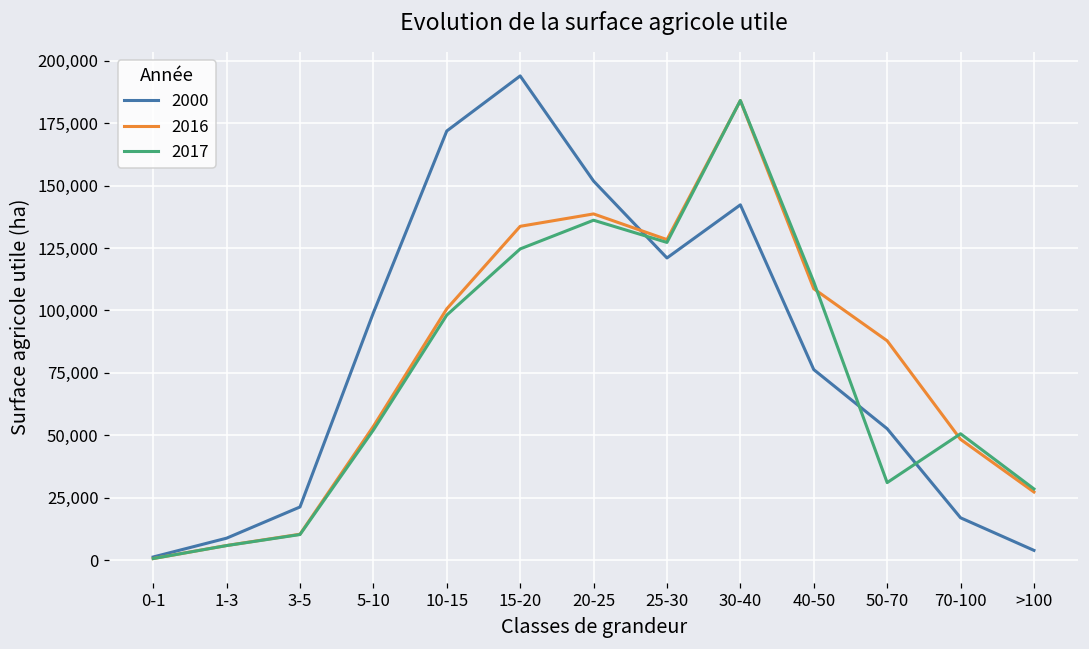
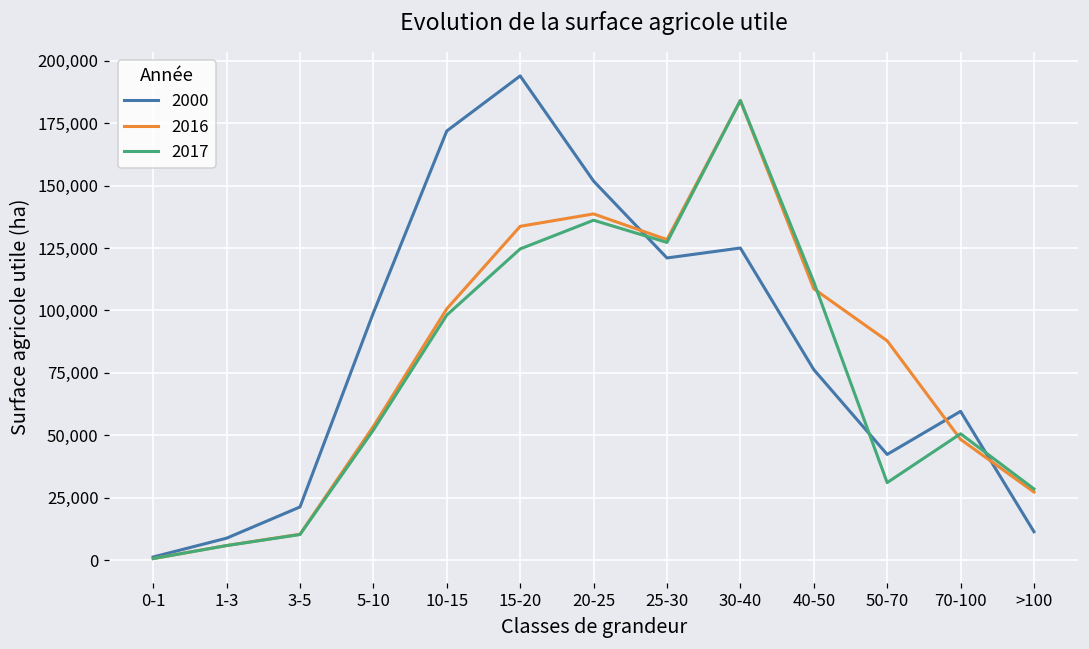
2000, 30-40: 142,000 -> 125,000
2000, 50-70: 53,000 -> 42,000
2000, 70-100: 17,000 -> 60,000
2000, >100: 4,000 -> 11,000
